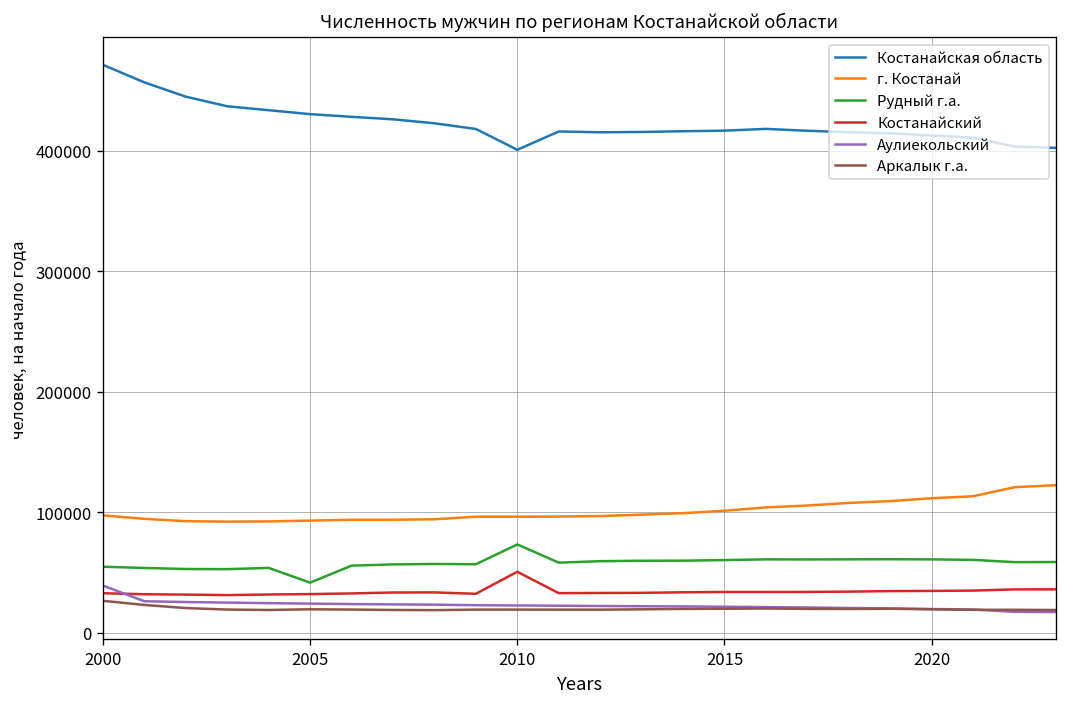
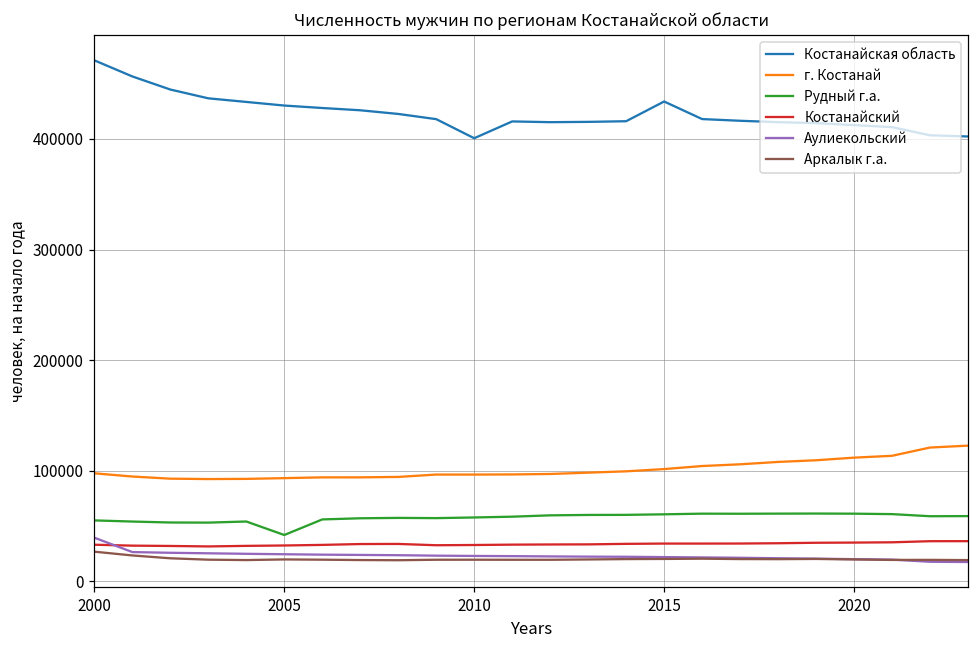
Рудный г.а., 2010: 73000 -> 58000
Костанайский, 2010: 51000 -> 33000
Костанайская область, 2015: 417000 -> 434000
